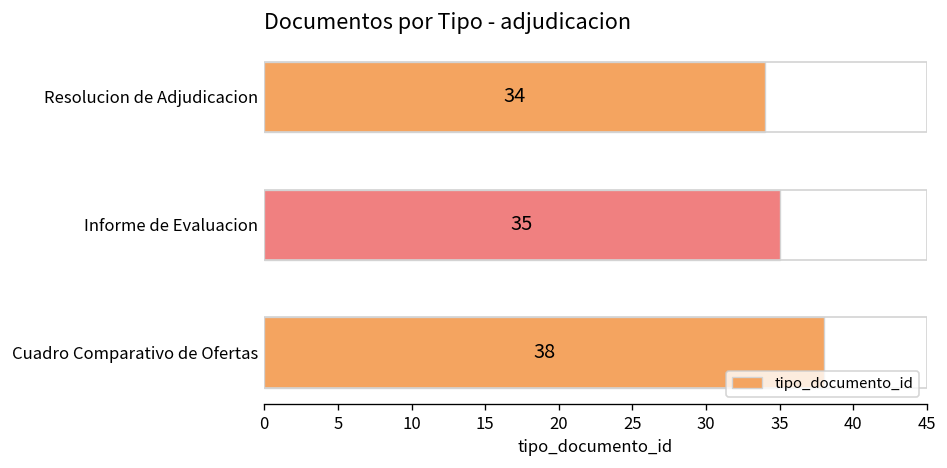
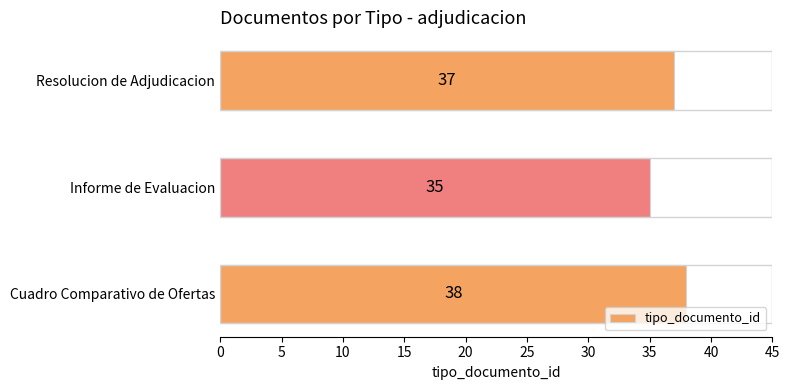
Resolucion de Adjudicacion: 34 -> 37
